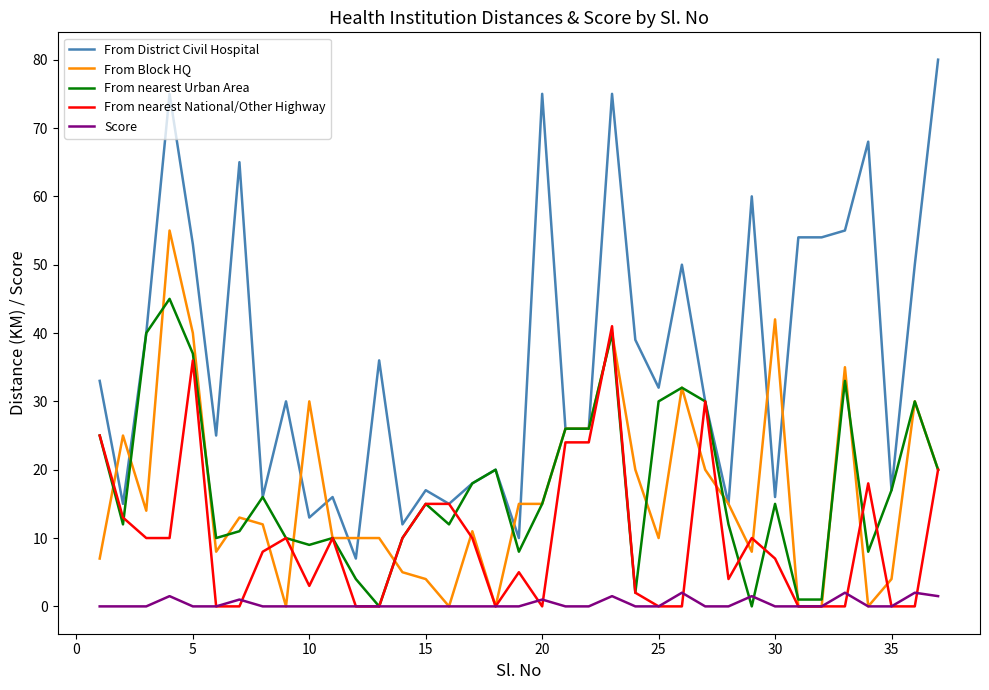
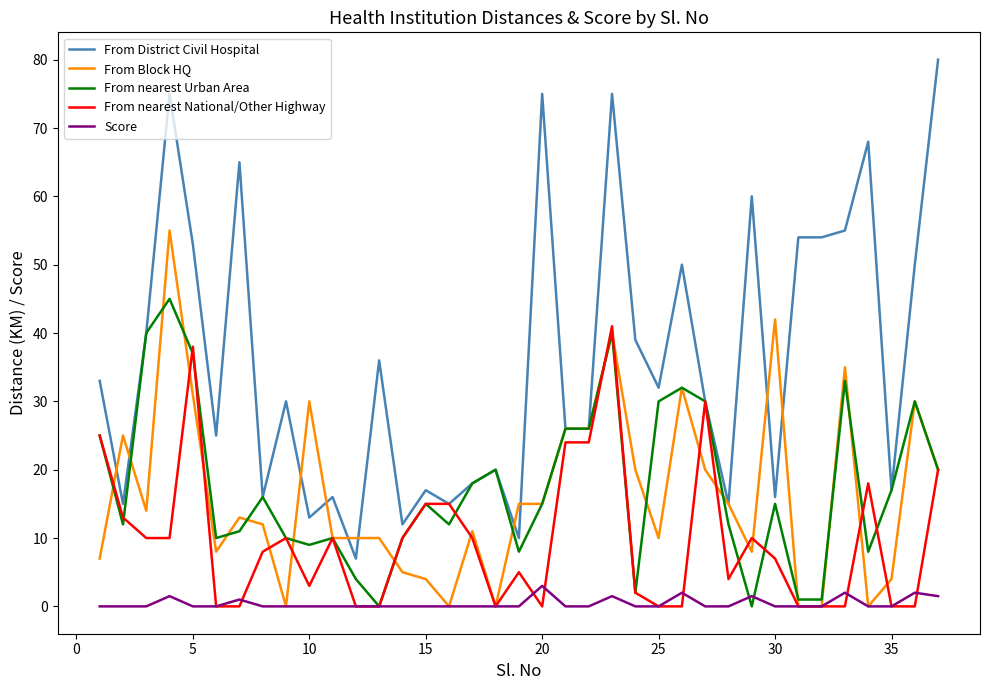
From Block HQ, 5: 40 -> 31
From nearest National/Other Highway, 5: 36 -> 38
Score, 20: 1 -> 3
